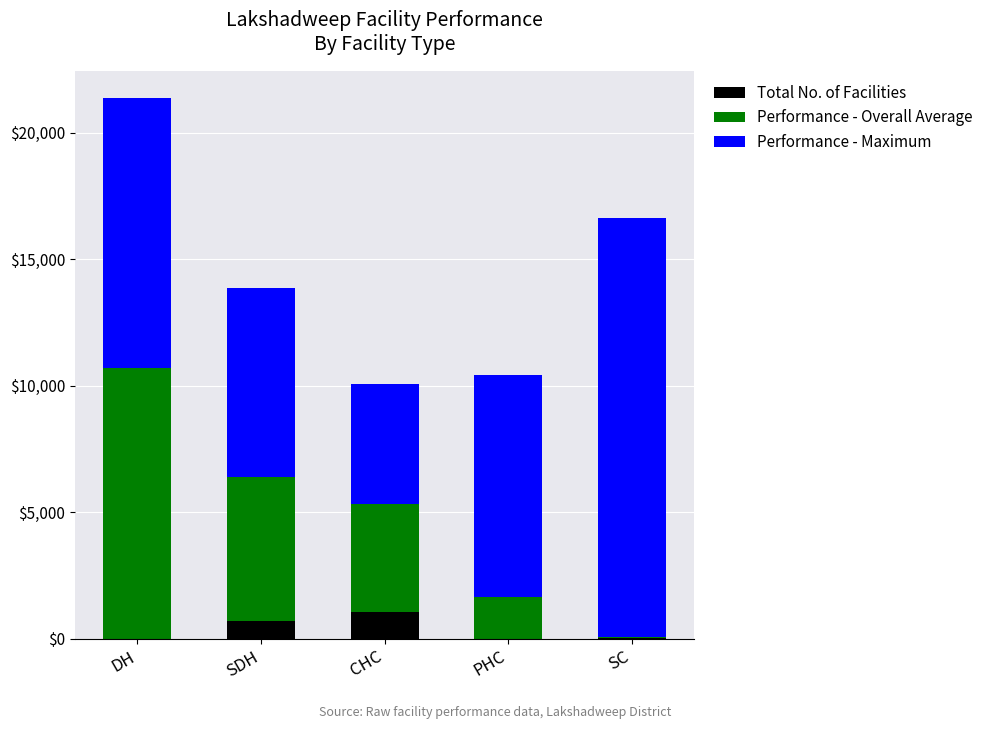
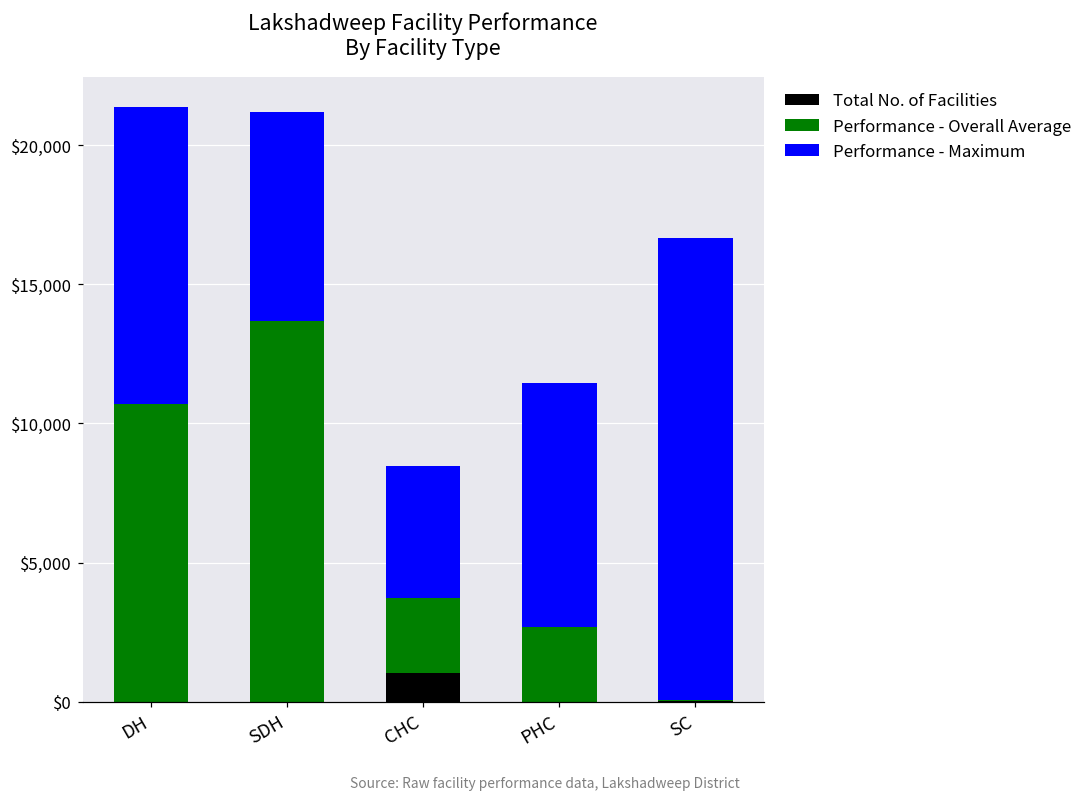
Total No. of Facilities, SDH: $700 -> $0
Performance - Overall Average, SDH: $5,700 -> $13,700
Performance - Overall Average, CHC: $4,300 -> $2,700
Performance - Overall Average, PHC: $1,600 -> $2,700
